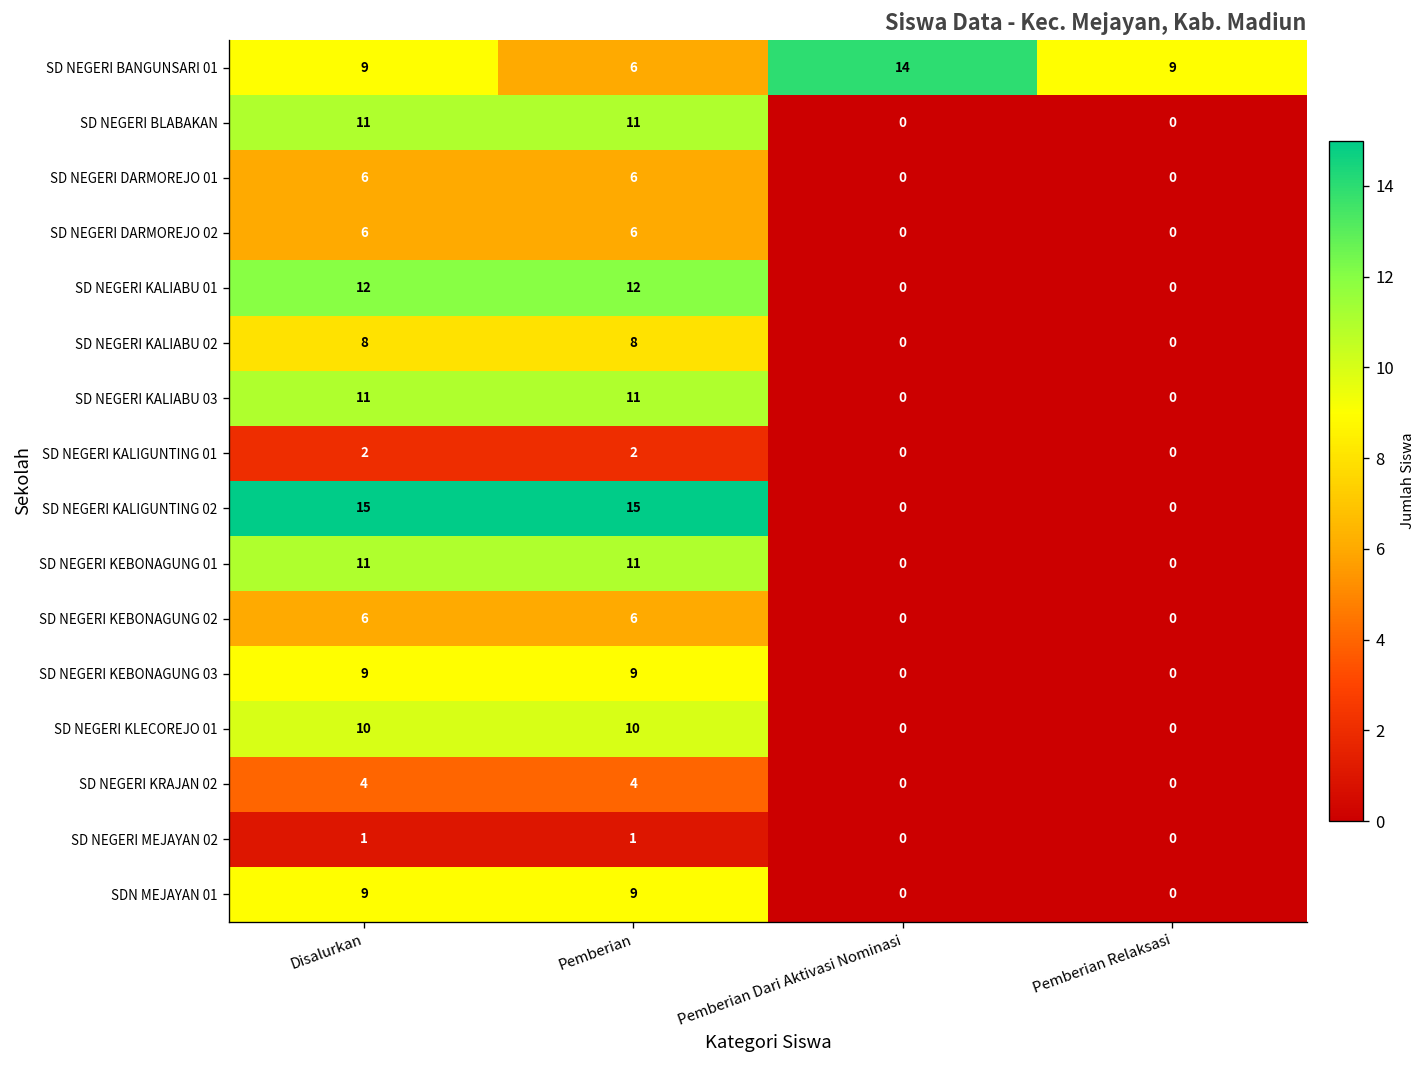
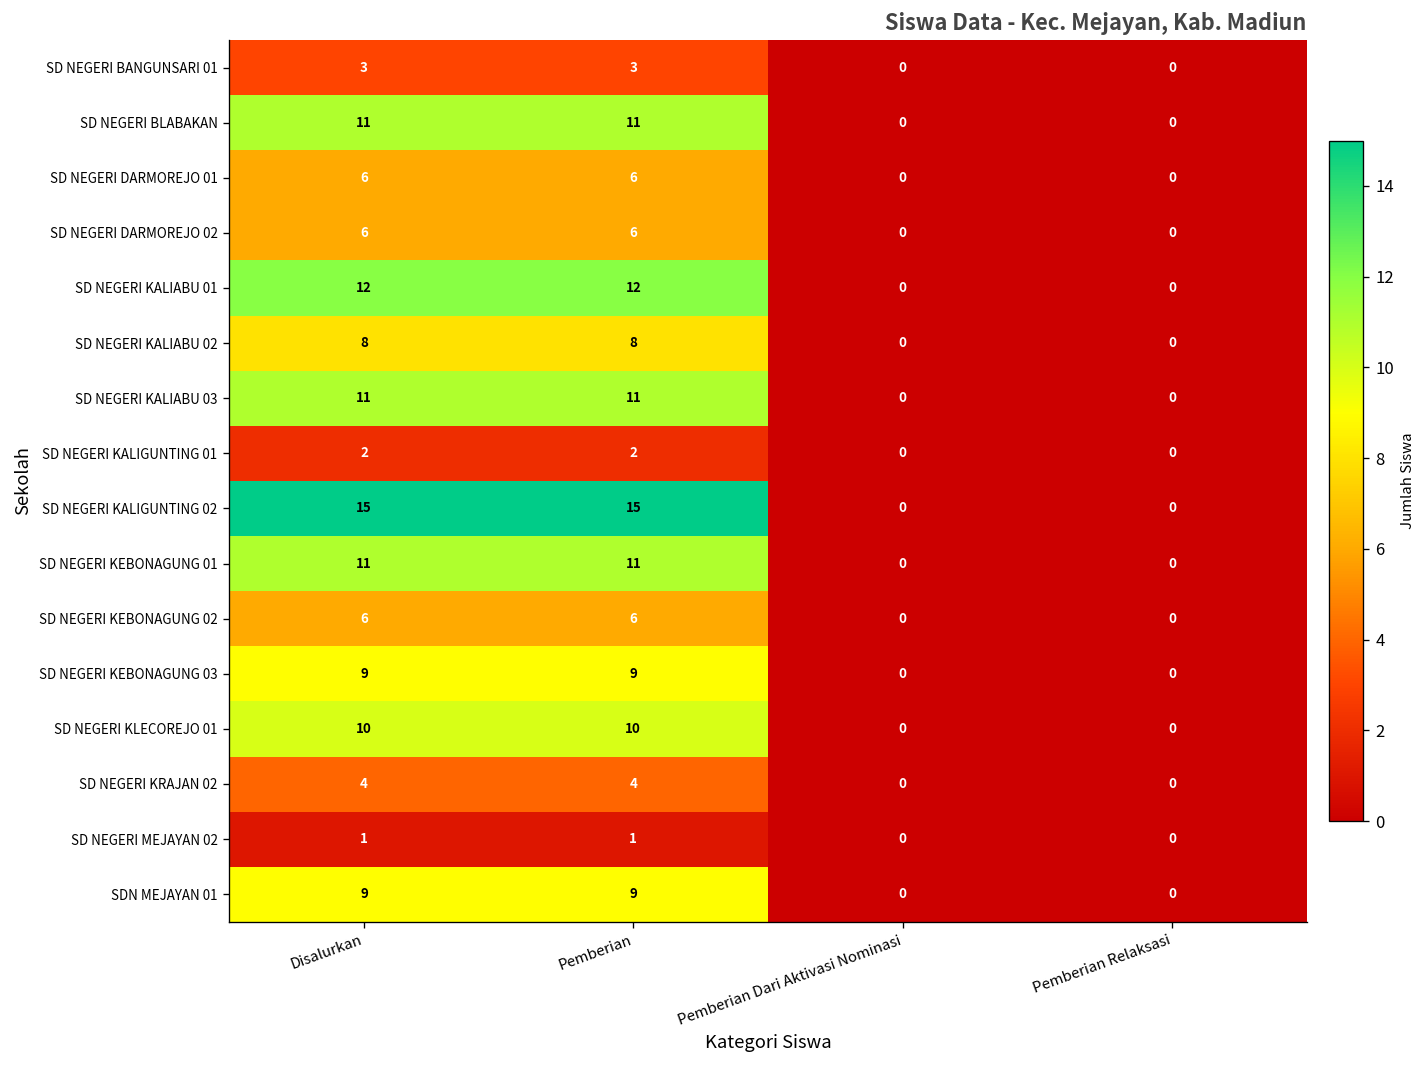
SD NEGERI BANGUNSARI 01, Disalurkan: 9 -> 3
SD NEGERI BANGUNSARI 01, Pemberian: 6 -> 3
SD NEGERI BANGUNSARI 01, Pemberian Dari Aktivasi Nominasi: 14 -> 0
SD NEGERI BANGUNSARI 01, Pemberian Relaksasi: 9 -> 0
